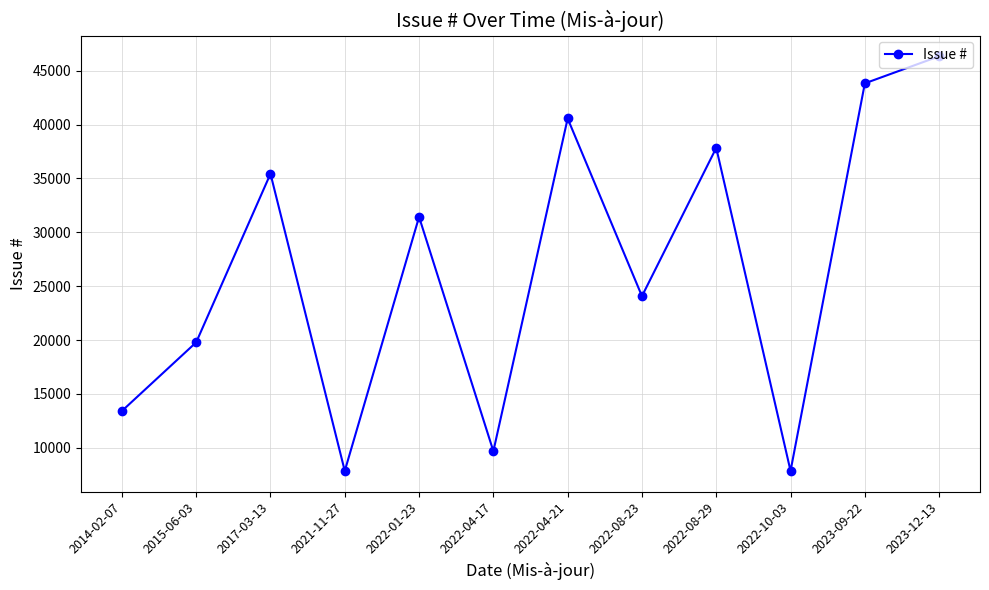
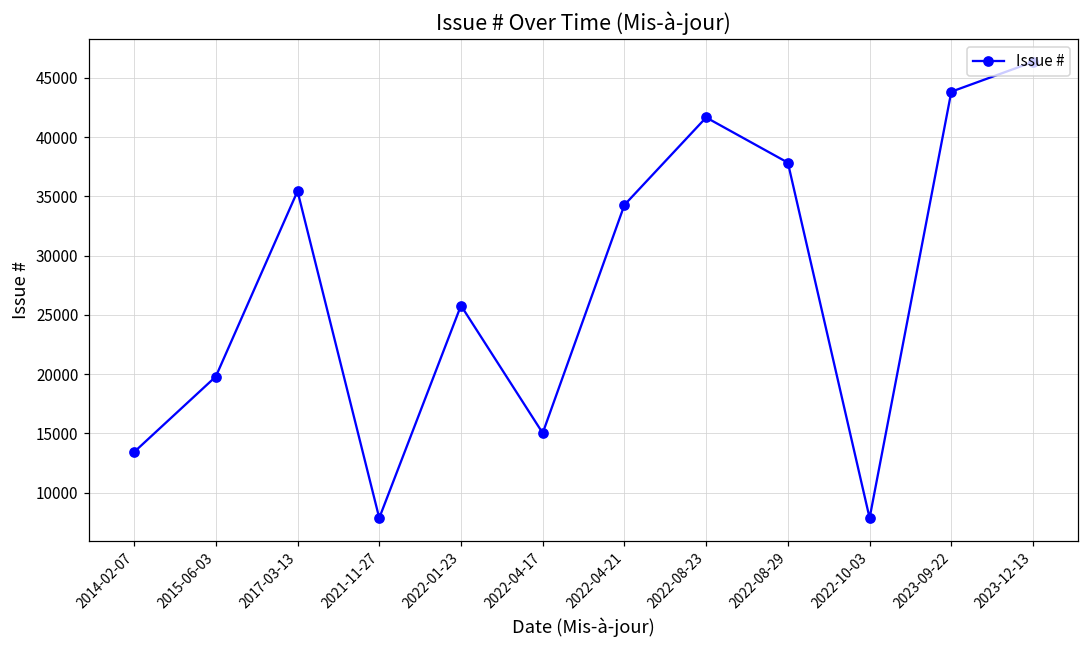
2022-01-23: 31400 -> 25800
2022-04-17: 9700 -> 15000
2022-04-21: 40600 -> 34300
2022-08-23: 24100 -> 41700
